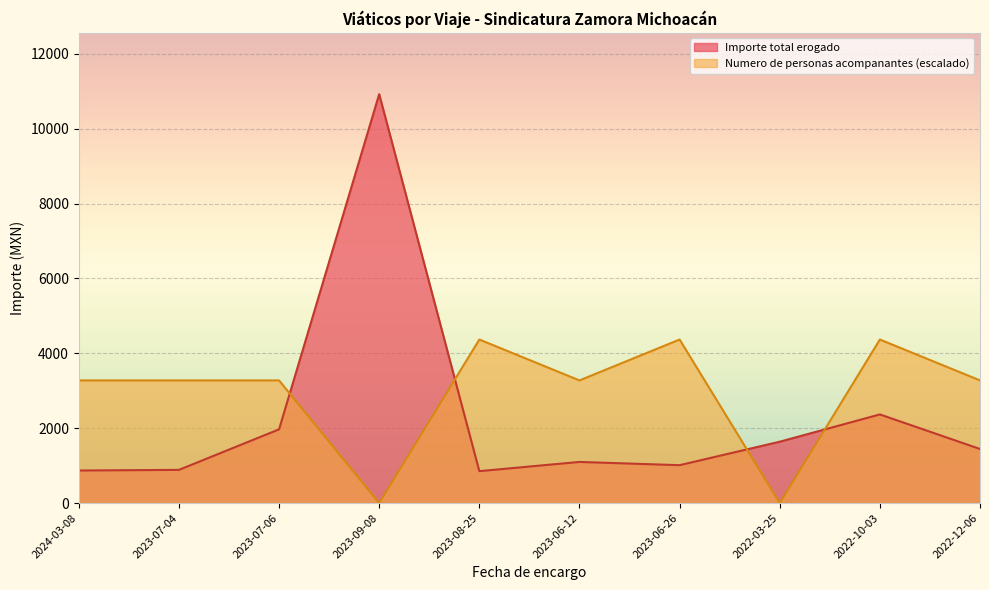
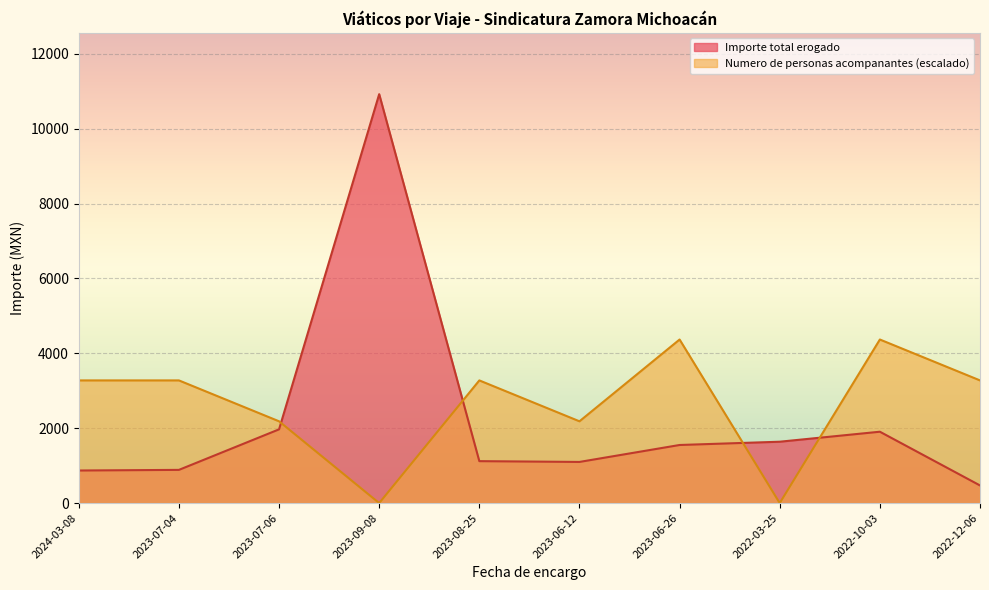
Numero de personas acompanantes (escalado), 2023-07-06: 3300 -> 2200
Importe total erogado, 2023-08-25: 900 -> 1100
Numero de personas acompanantes (escalado), 2023-08-25: 4400 -> 3300
Numero de personas acompanantes (escalado), 2023-06-12: 3300 -> 2200
Importe total erogado, 2023-06-26: 1000 -> 1600
Importe total erogado, 2022-10-03: 2400 -> 1900
Importe total erogado, 2022-12-06: 1400 -> 500
